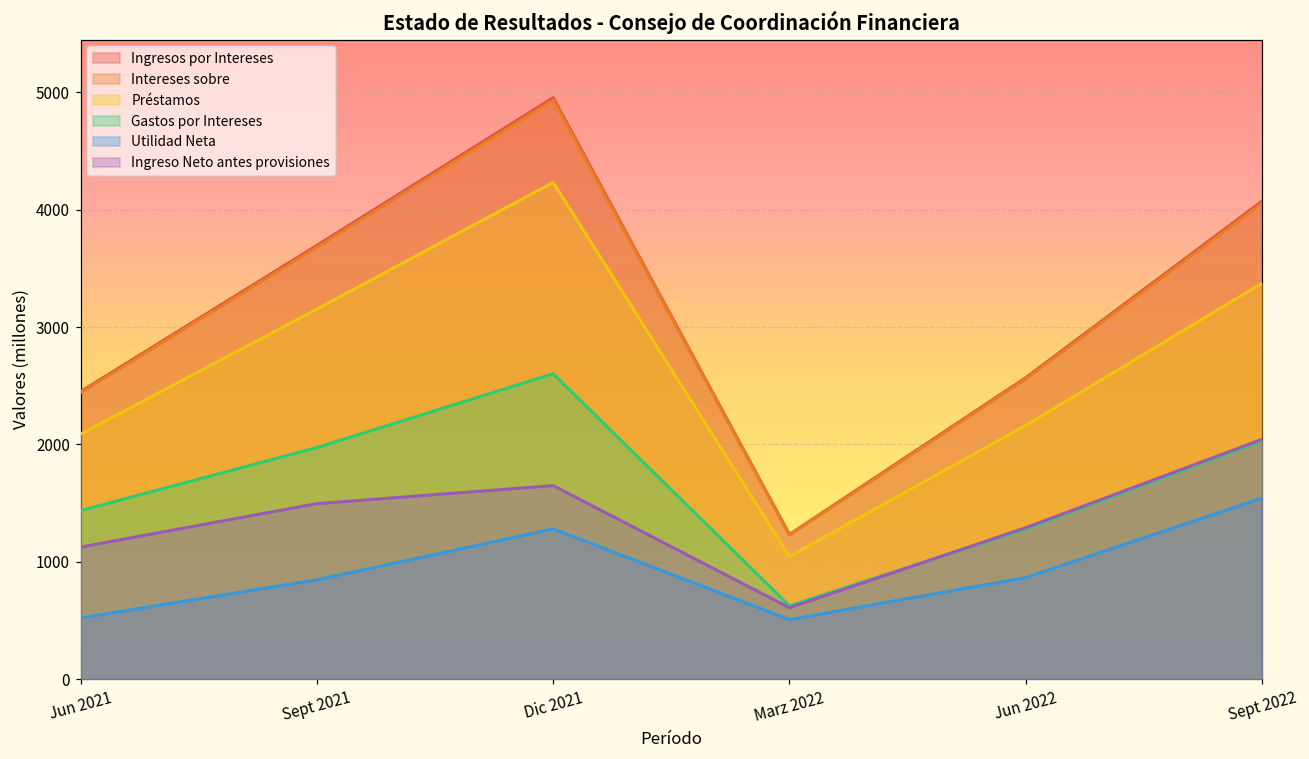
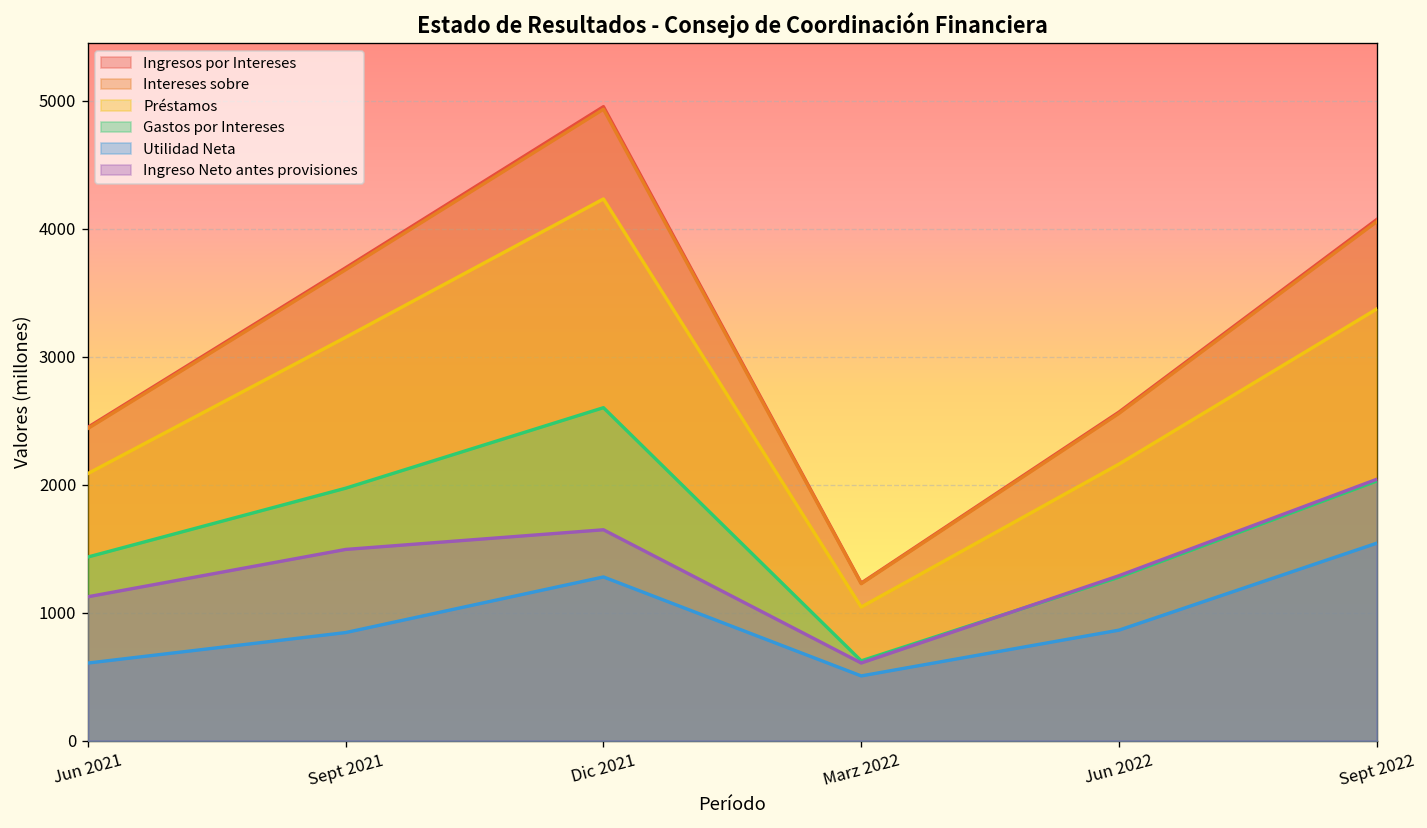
Utilidad Neta, Jun 2021: 520 -> 610
